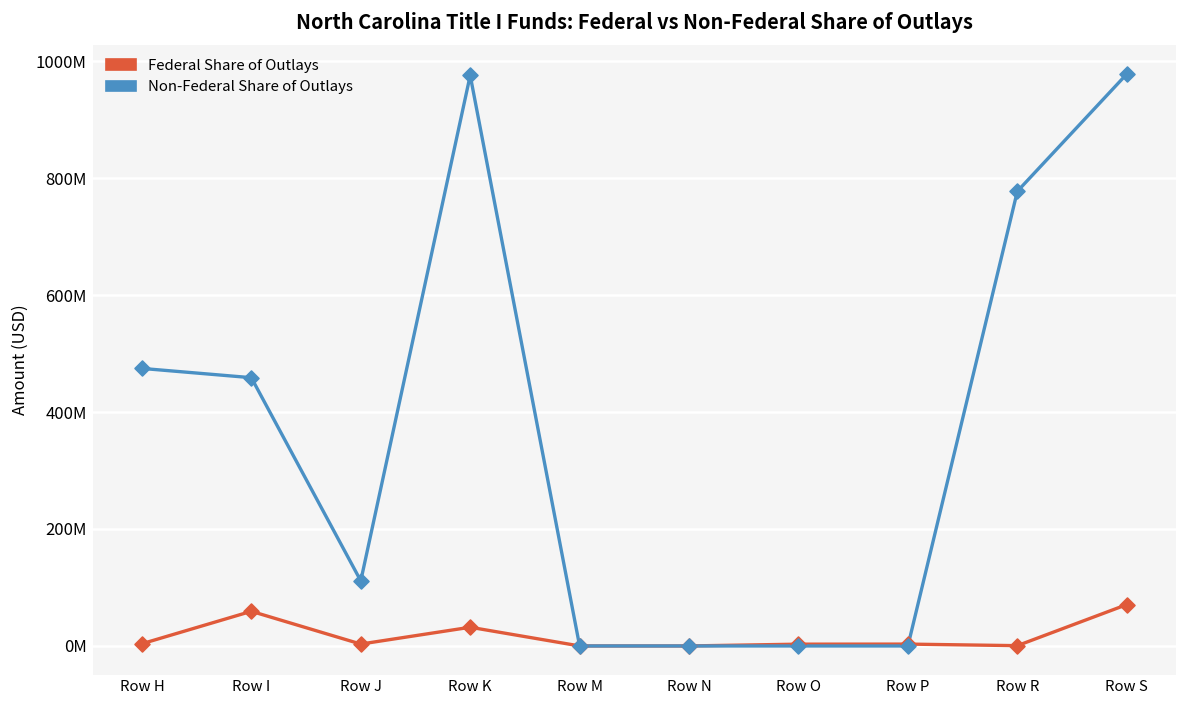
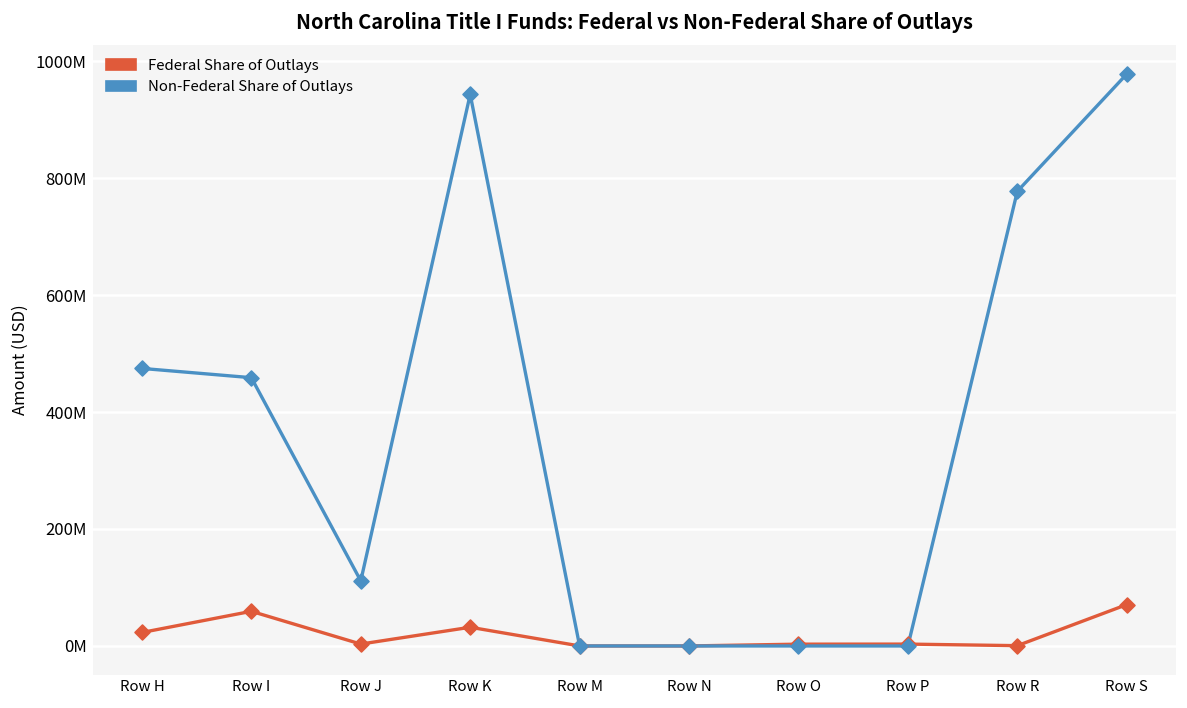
Federal Share of Outlays, Row H: 0 -> 20000000
Non-Federal Share of Outlays, Row K: 980000000 -> 940000000
